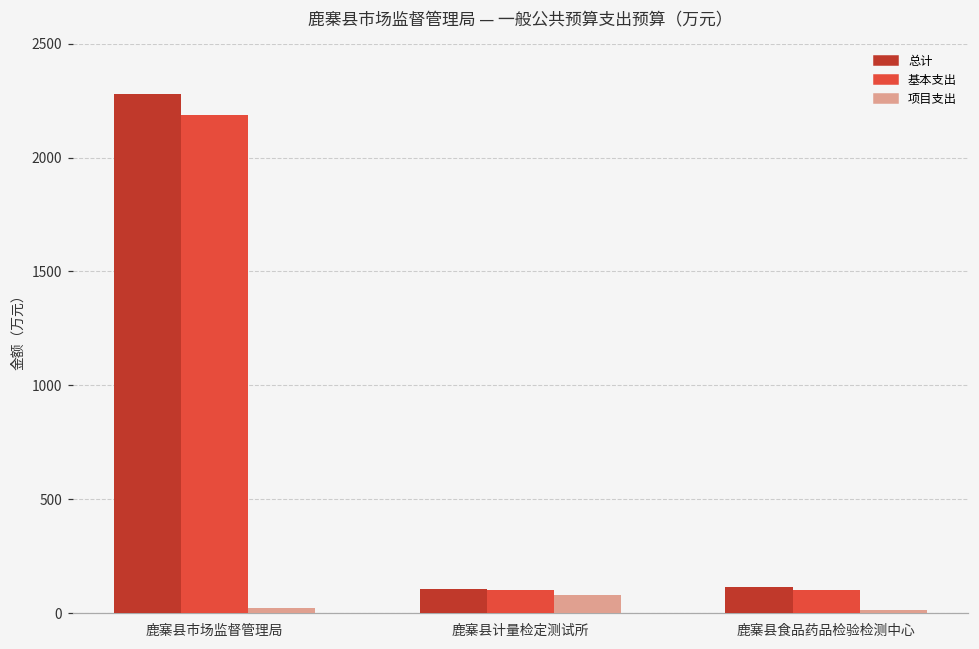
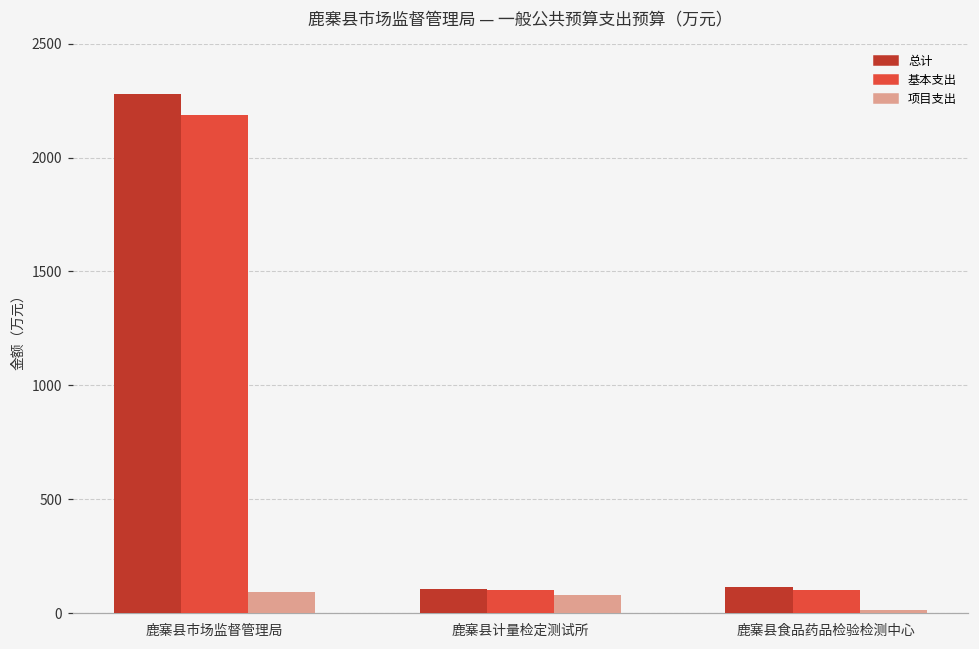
项目支出, 鹿寨县市场监督管理局: 20 -> 90
